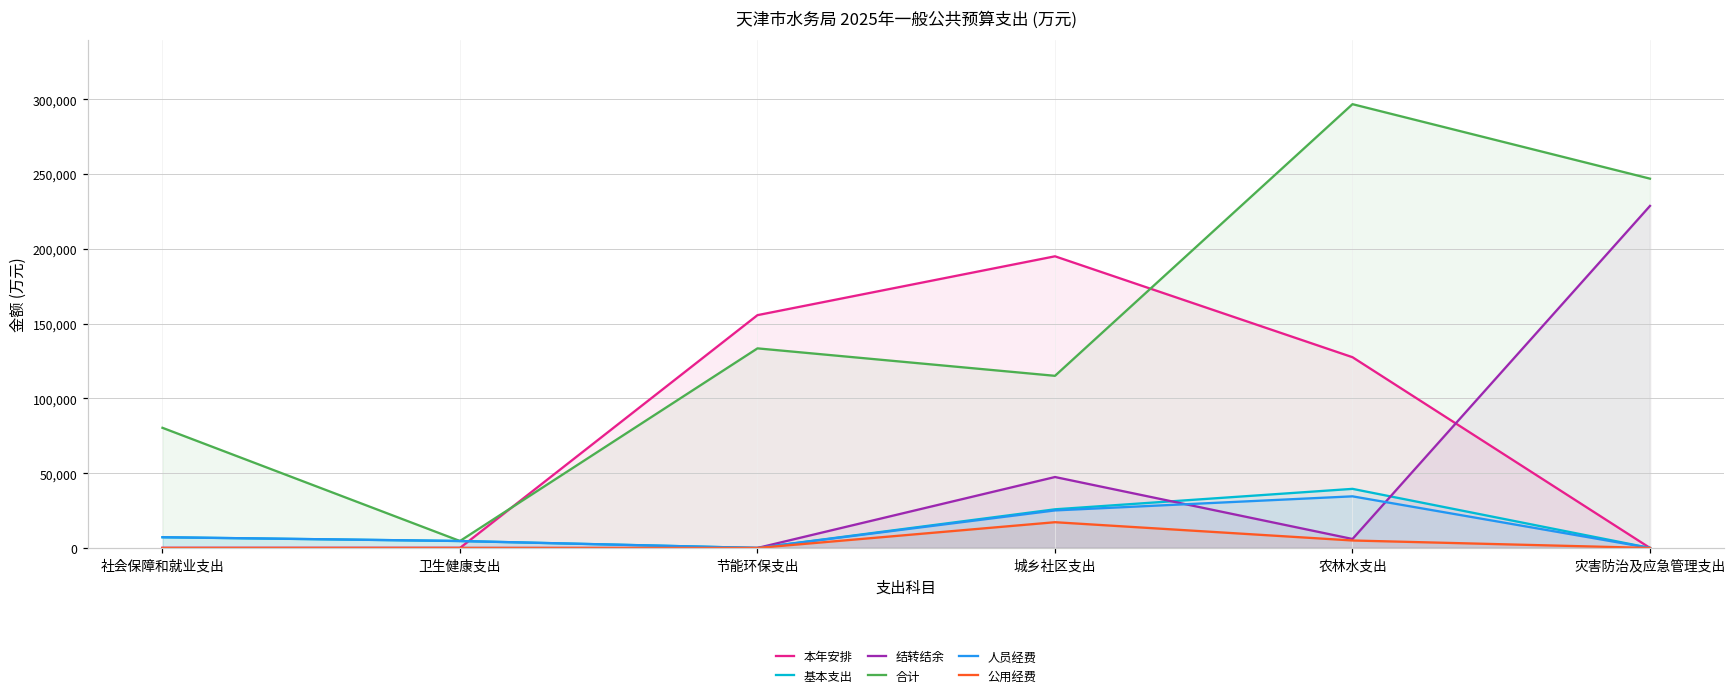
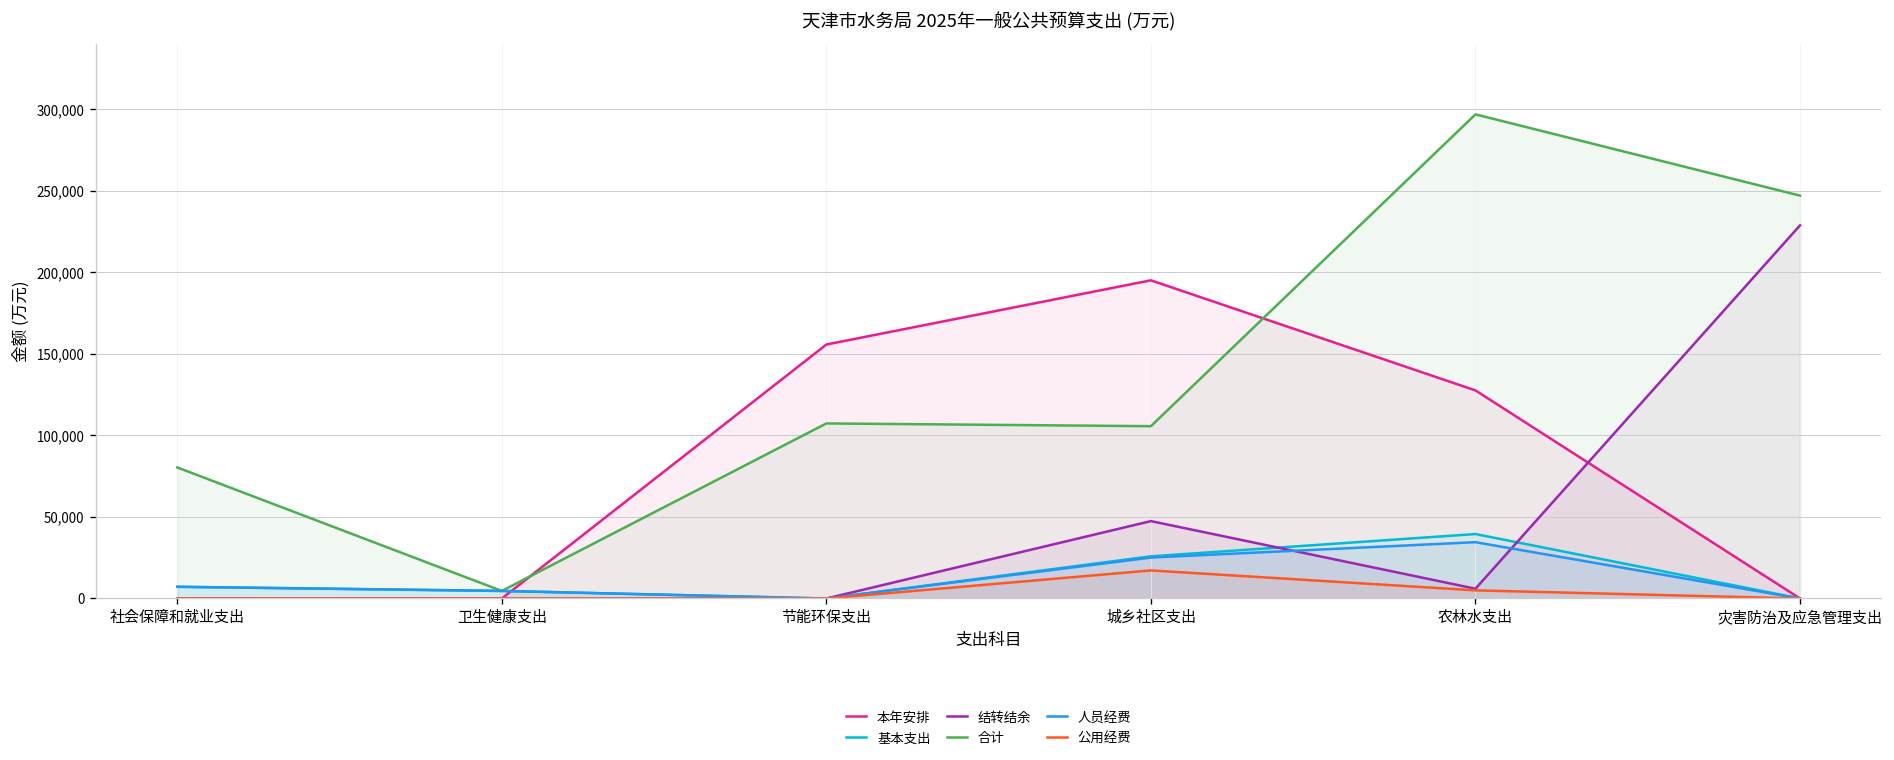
合计, 节能环保支出: 133,000 -> 107,000
合计, 城乡社区支出: 115,000 -> 106,000
